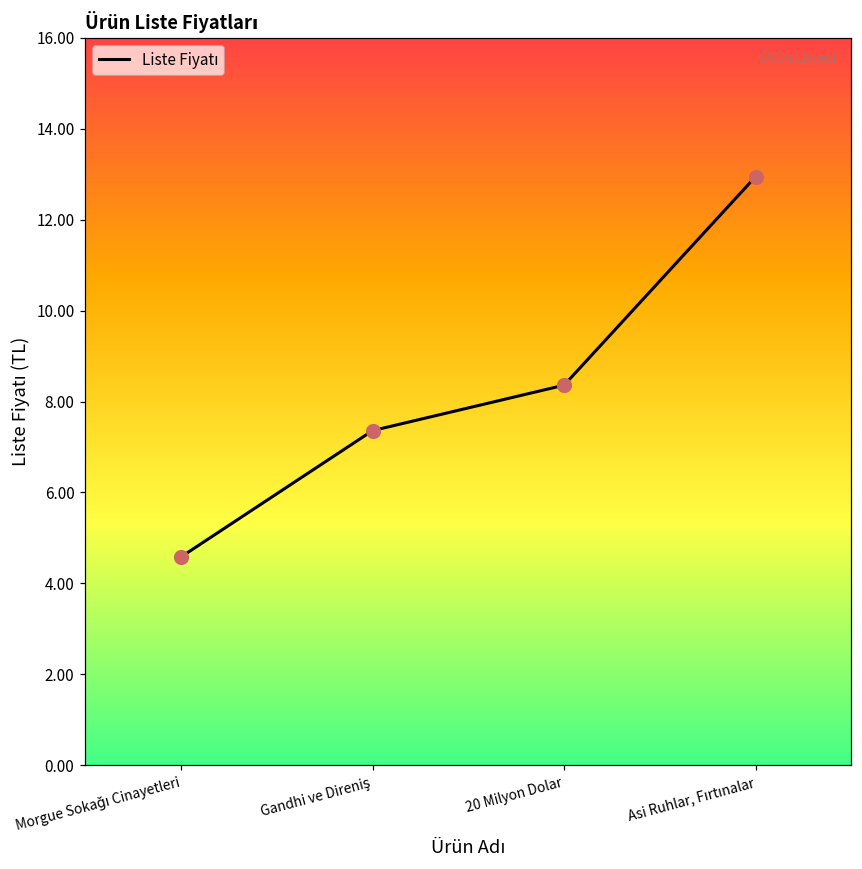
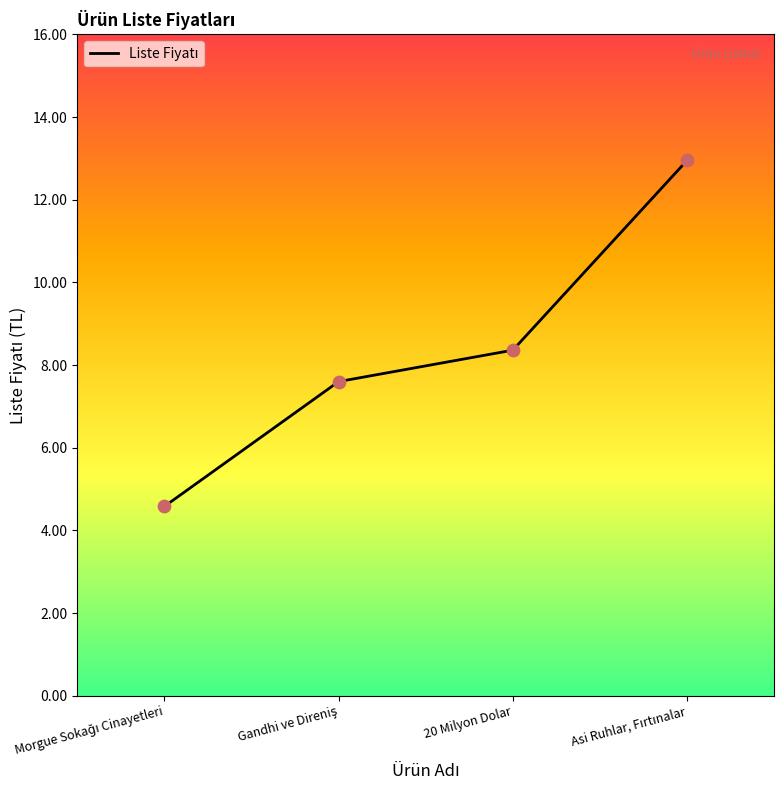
Gandhi ve Direniş: 7.4 -> 7.6
